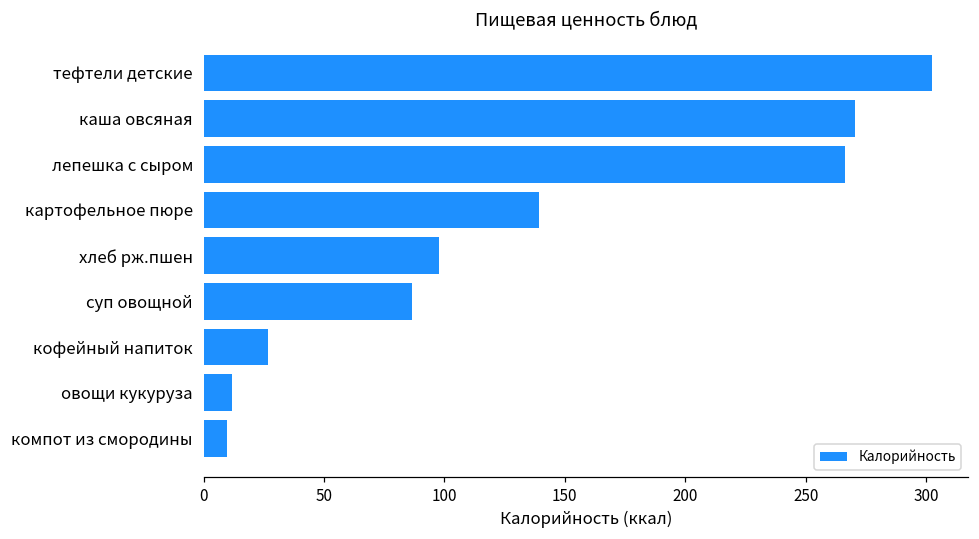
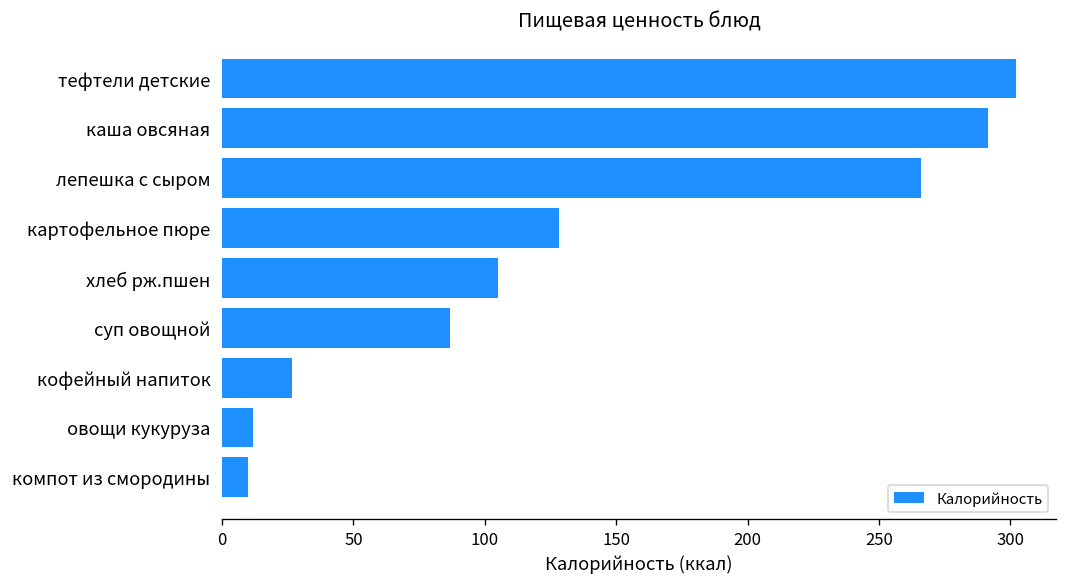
каша овсяная: 271 -> 292
картофельное пюре: 139 -> 128
хлеб рж.пшен: 98 -> 105
